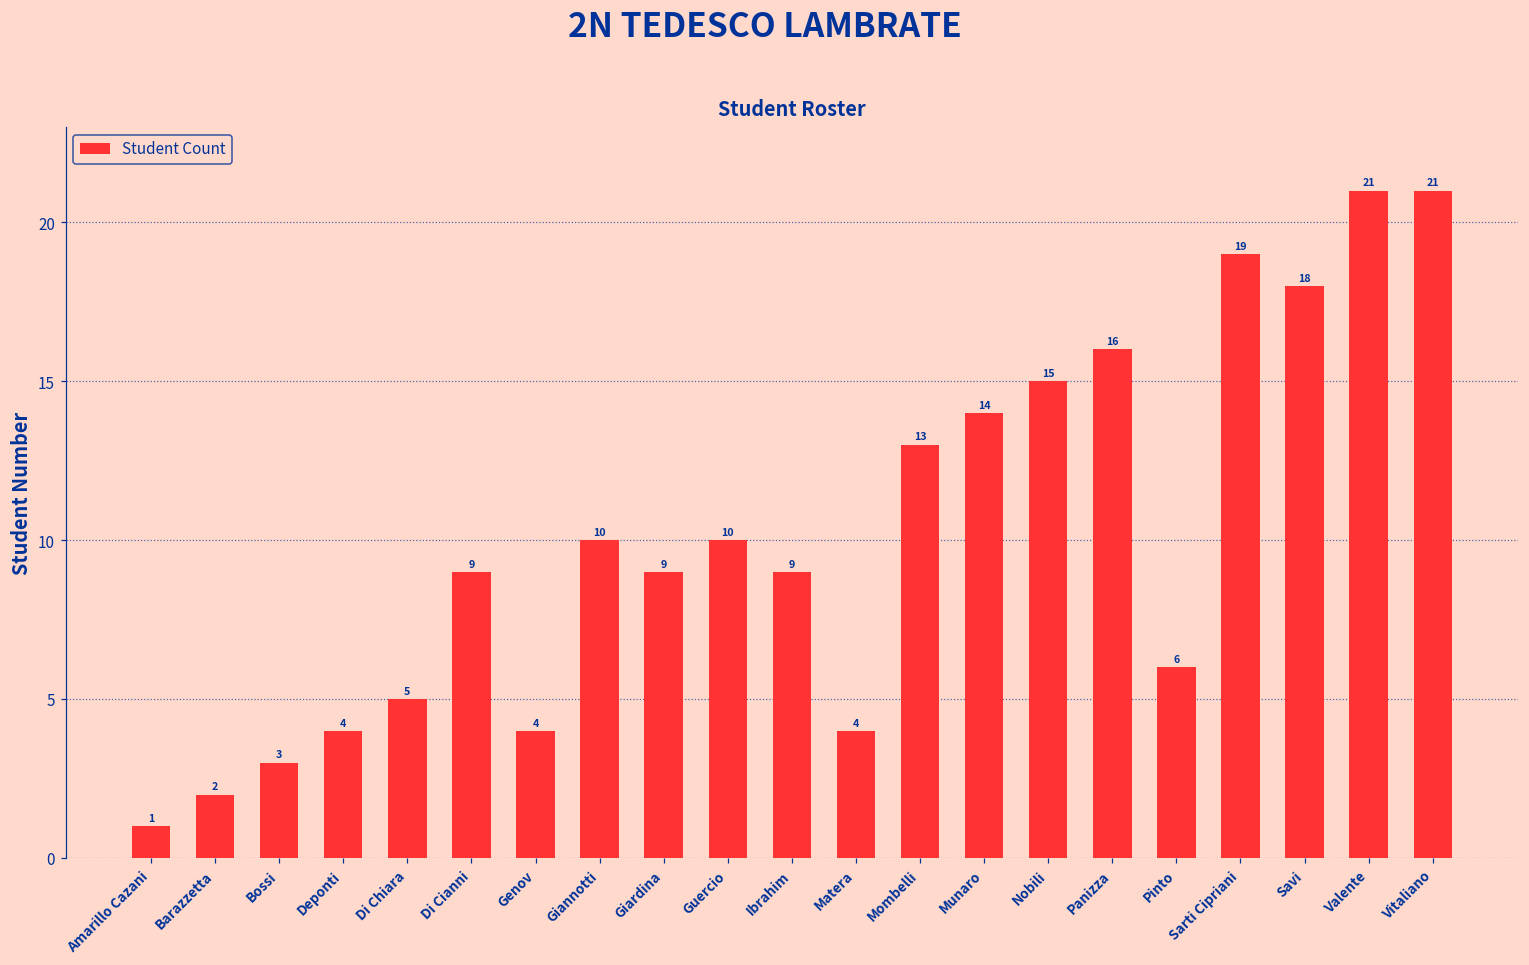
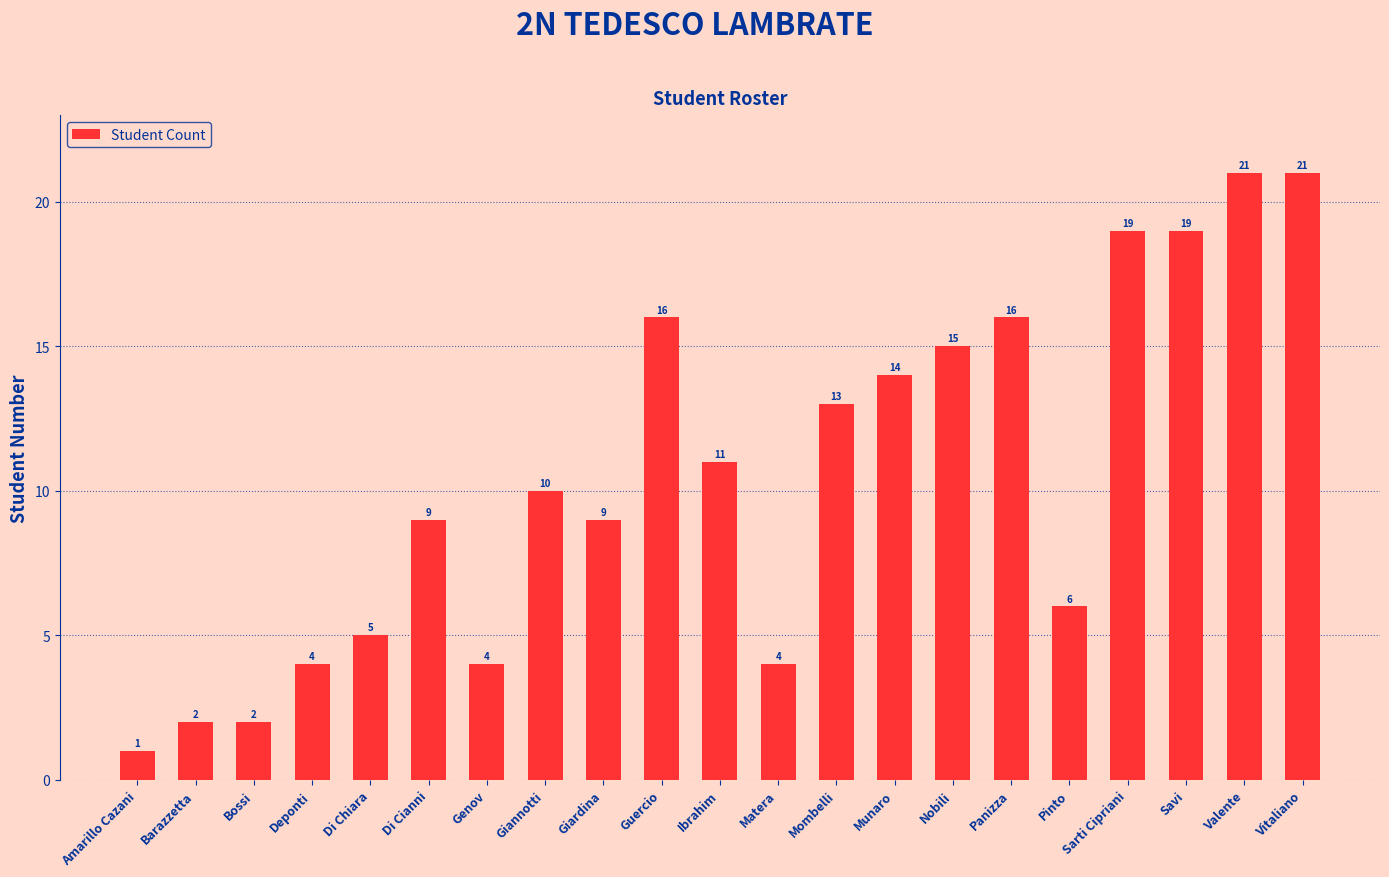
Bossi: 3 -> 2
Guercio: 10 -> 16
Ibrahim: 9 -> 11
Savi: 18 -> 19
